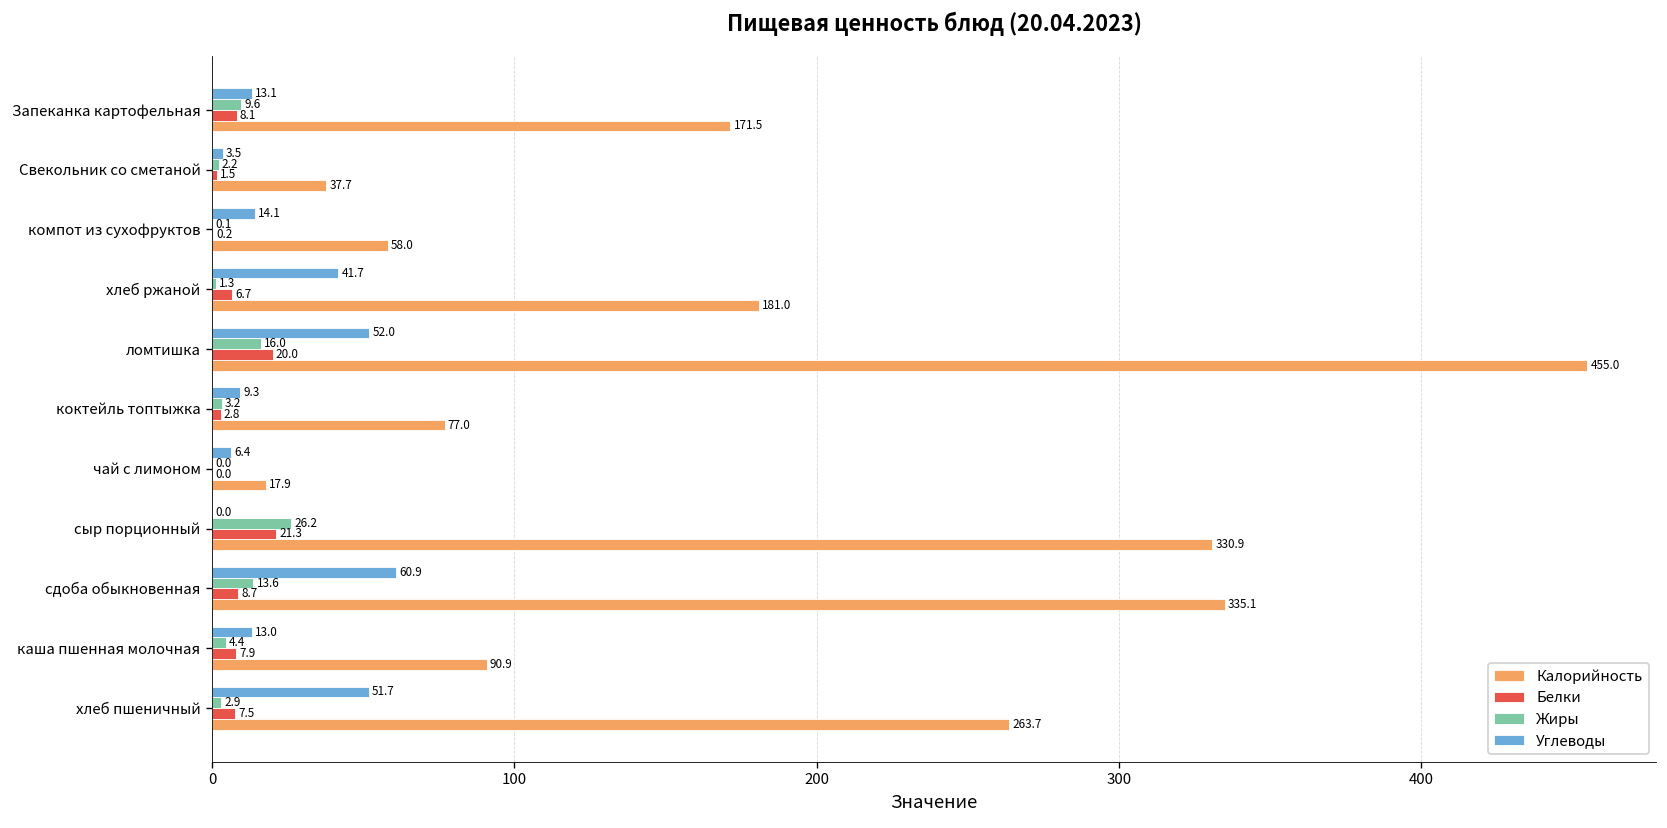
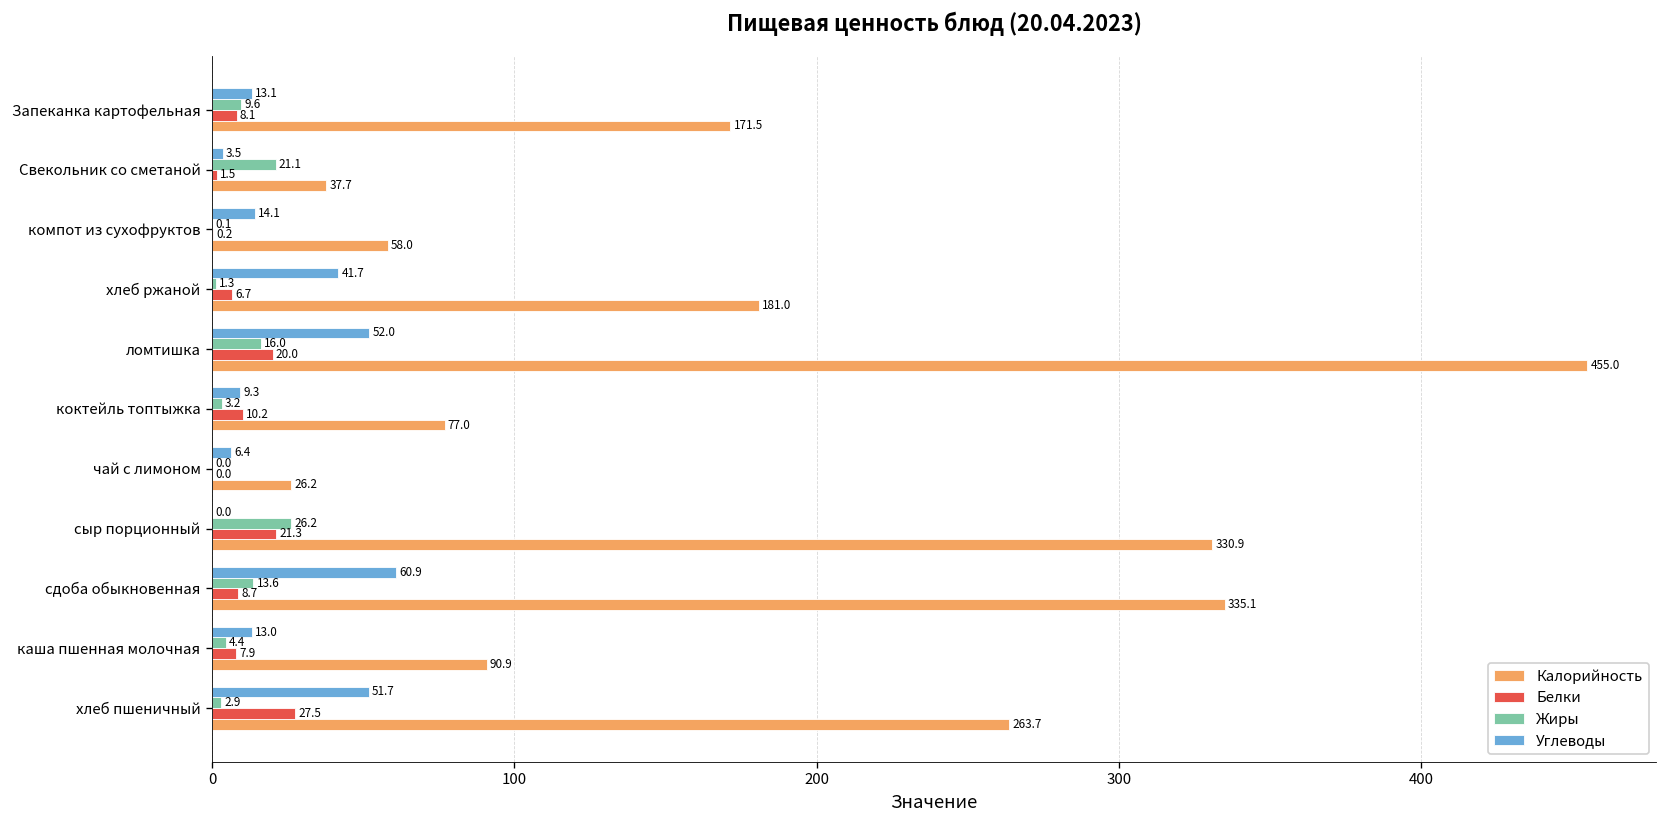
Жиры, Свекольник со сметаной: 2.2 -> 21.1
Белки, коктейль топтыжка: 2.8 -> 10.2
Калорийность, чай с лимоном: 17.9 -> 26.2
Белки, хлеб пшеничный: 7.5 -> 27.5
